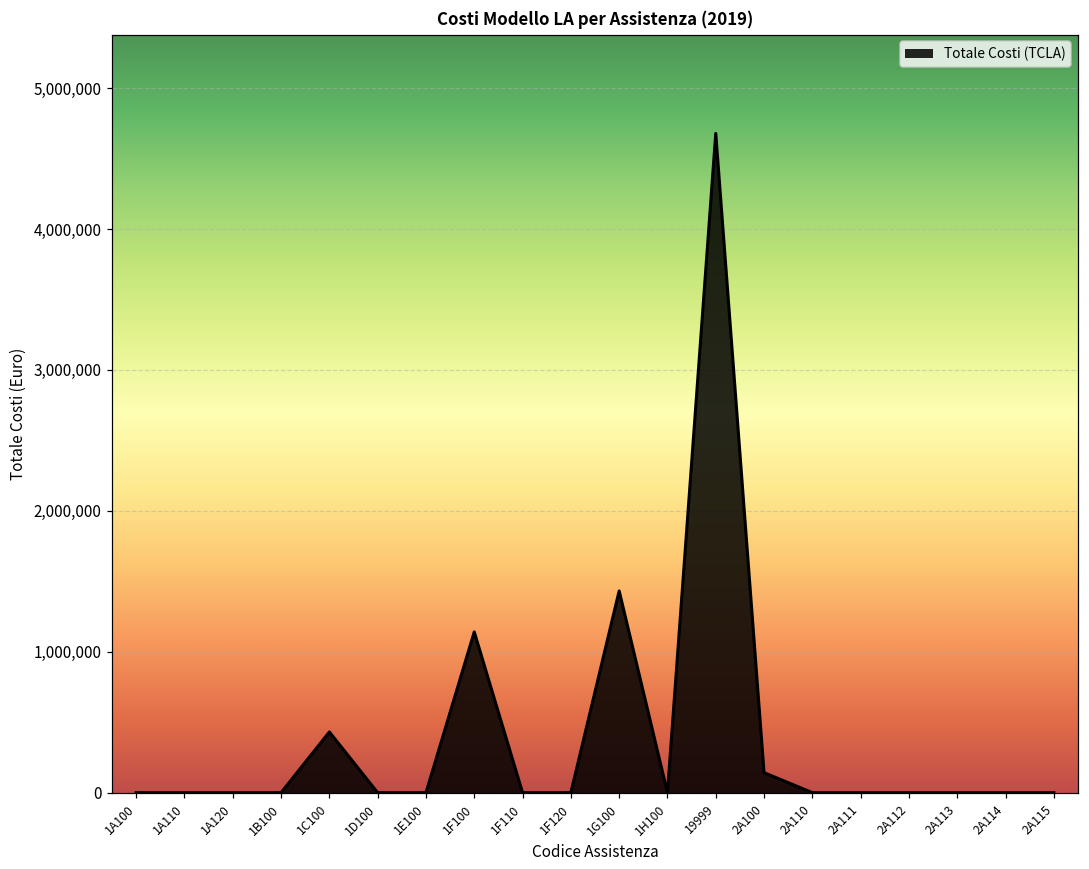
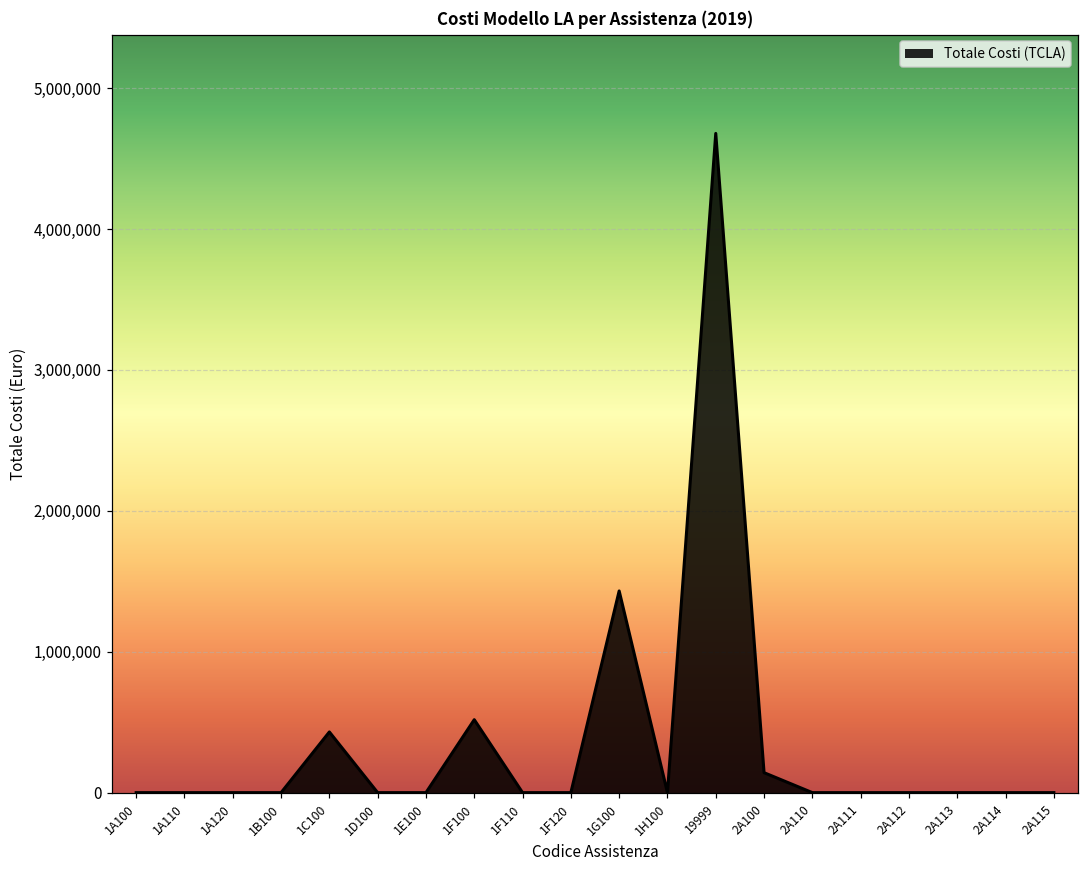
1F100: 1,140,000 -> 520,000
